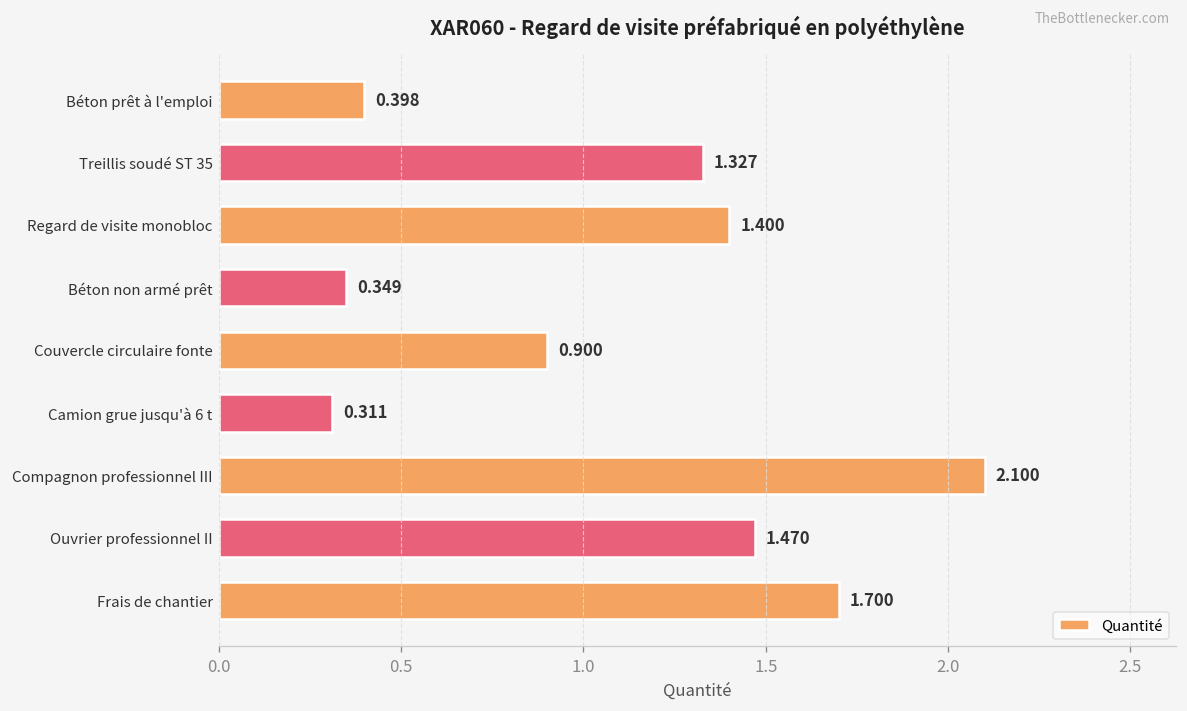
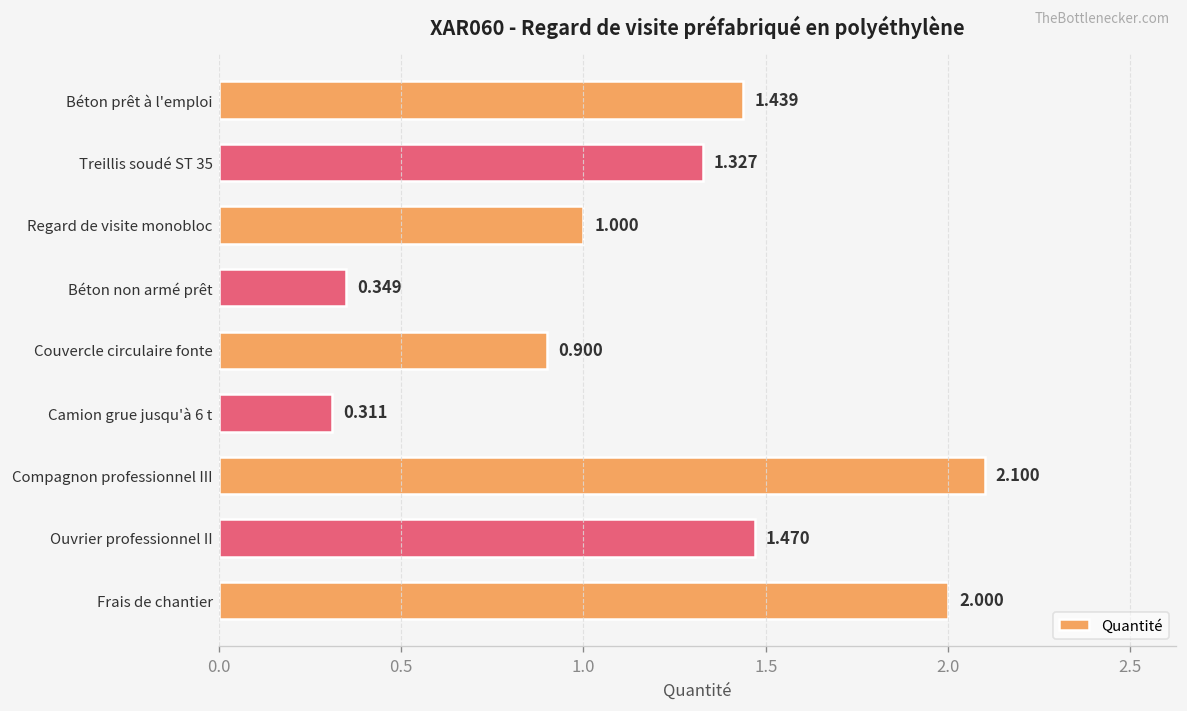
Béton prêt à l'emploi: 0.398 -> 1.439
Regard de visite monobloc: 1.400 -> 1.000
Frais de chantier: 1.700 -> 2.000
